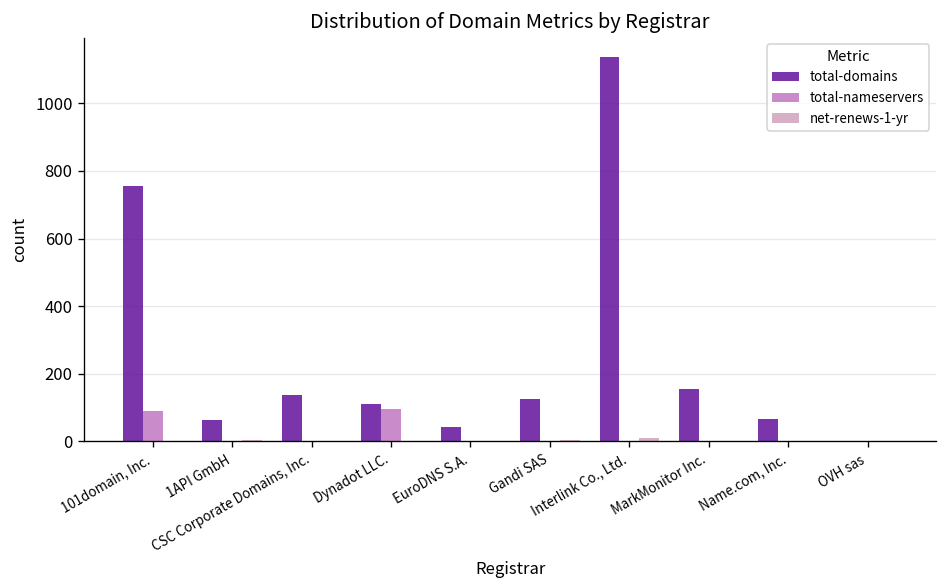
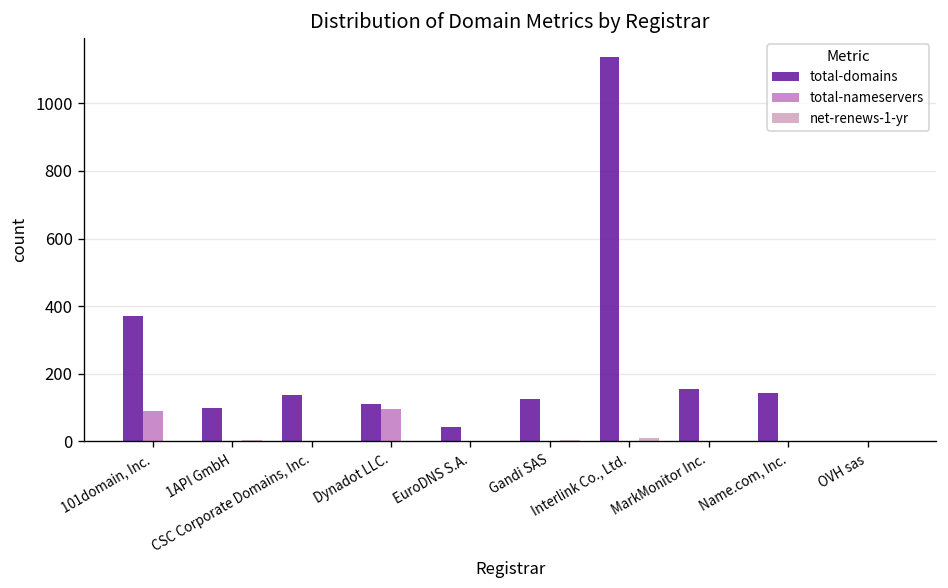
total-domains, 101domain, Inc.: 760 -> 370
total-domains, 1API GmbH: 60 -> 100
total-domains, Name.com, Inc.: 70 -> 140
